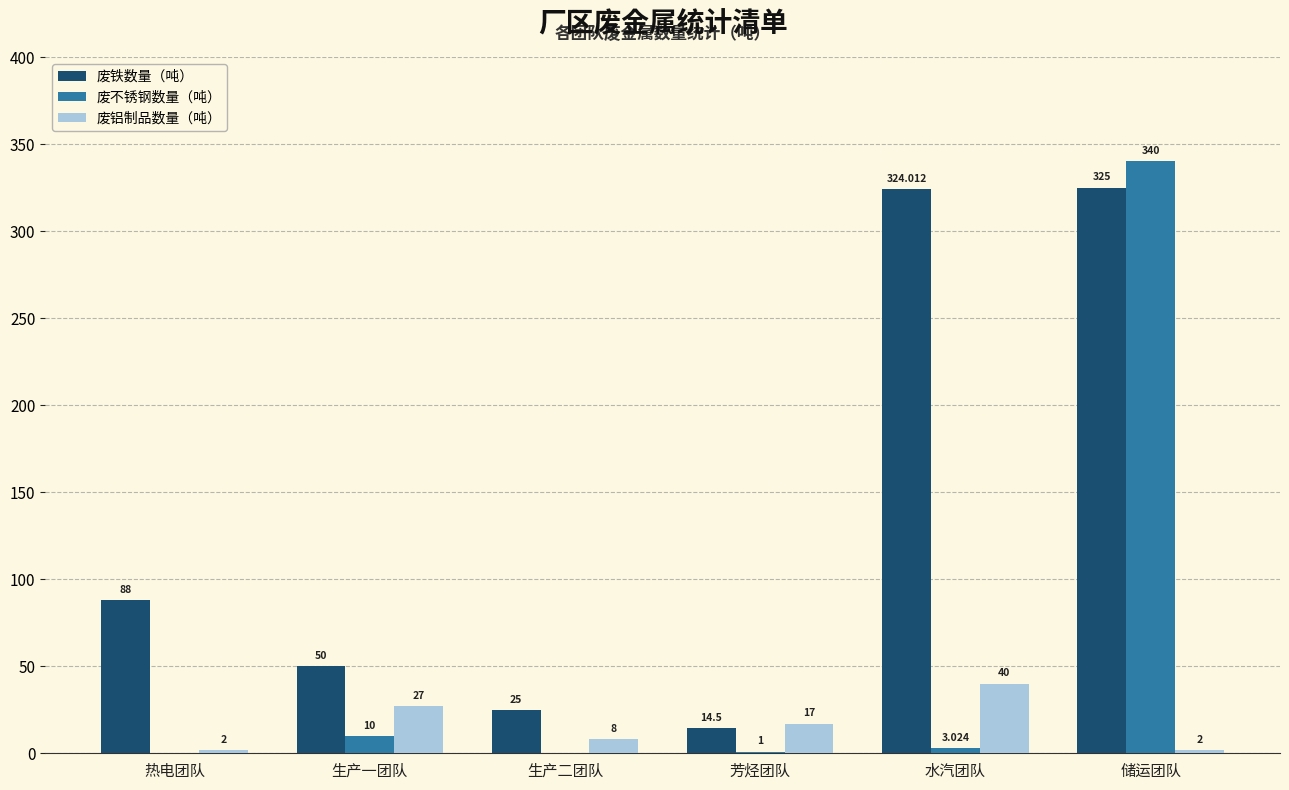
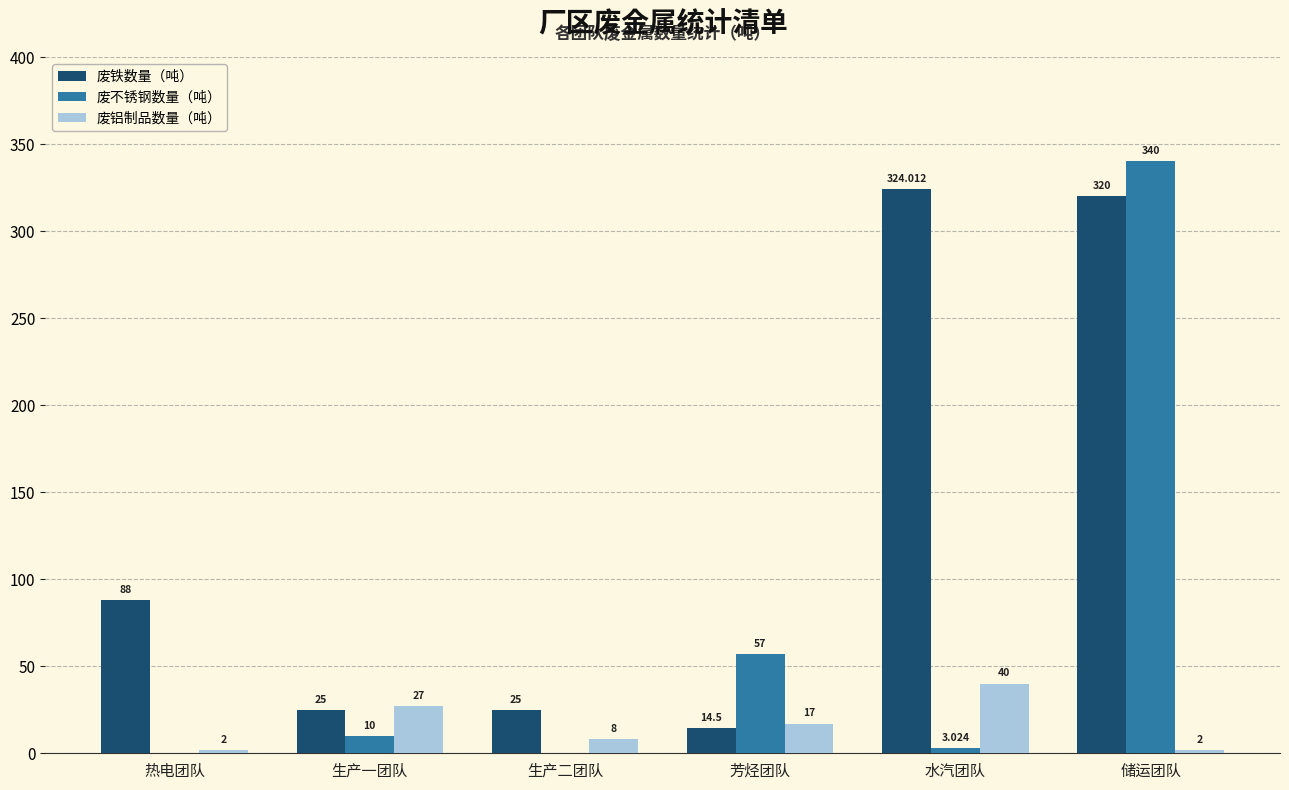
废铁数量（吨）, 生产一团队: 50 -> 25
废不锈钢数量（吨）, 芳烃团队: 1 -> 57
废铁数量（吨）, 储运团队: 325 -> 320
